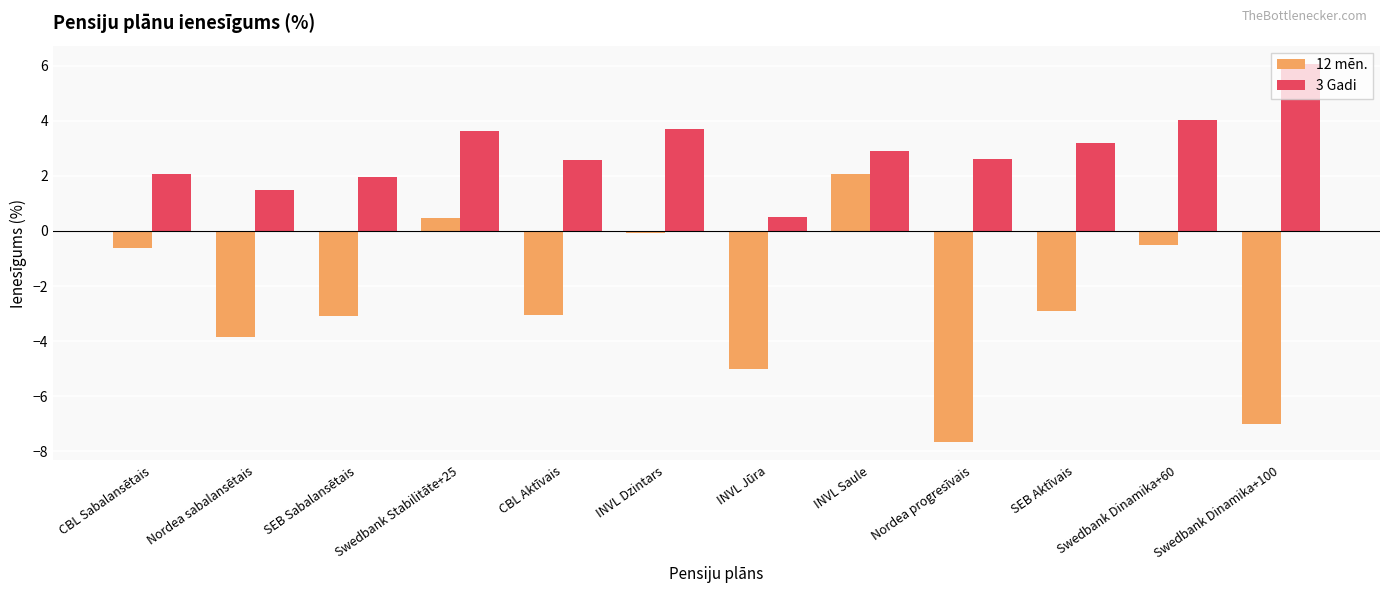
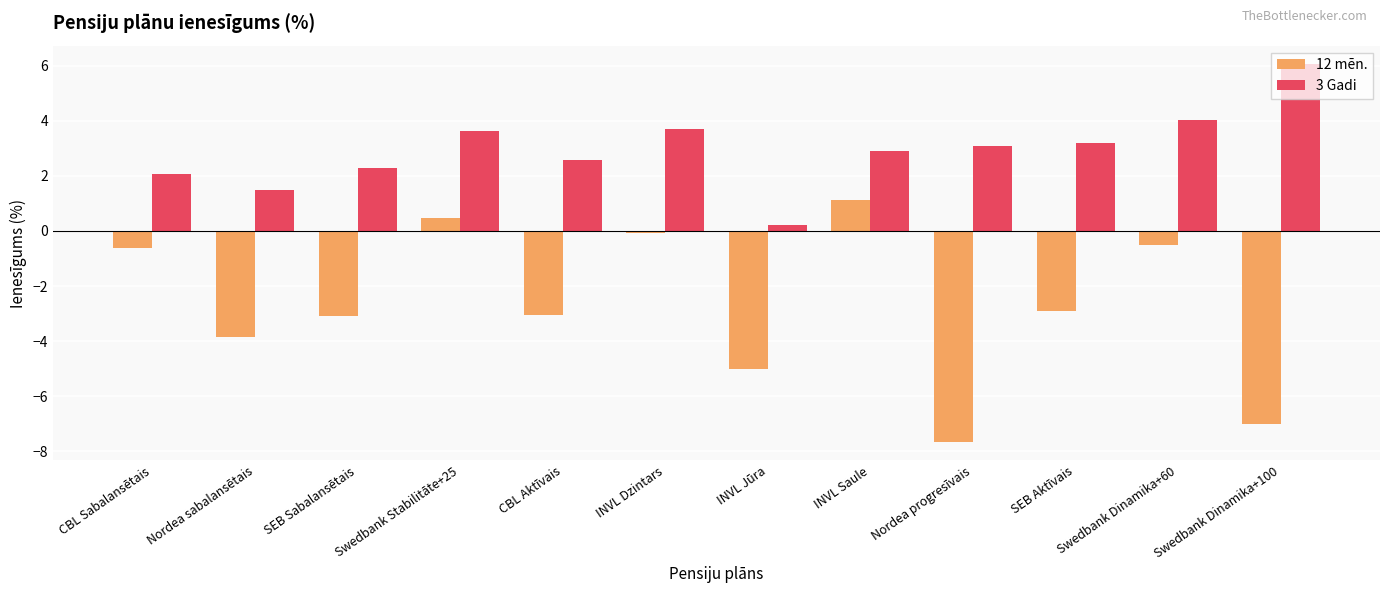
3 Gadi, SEB Sabalansētais: 2.0 -> 2.3
3 Gadi, INVL Jūra: 0.5 -> 0.2
12 mēn., INVL Saule: 2.1 -> 1.1
3 Gadi, Nordea progresīvais: 2.6 -> 3.1
